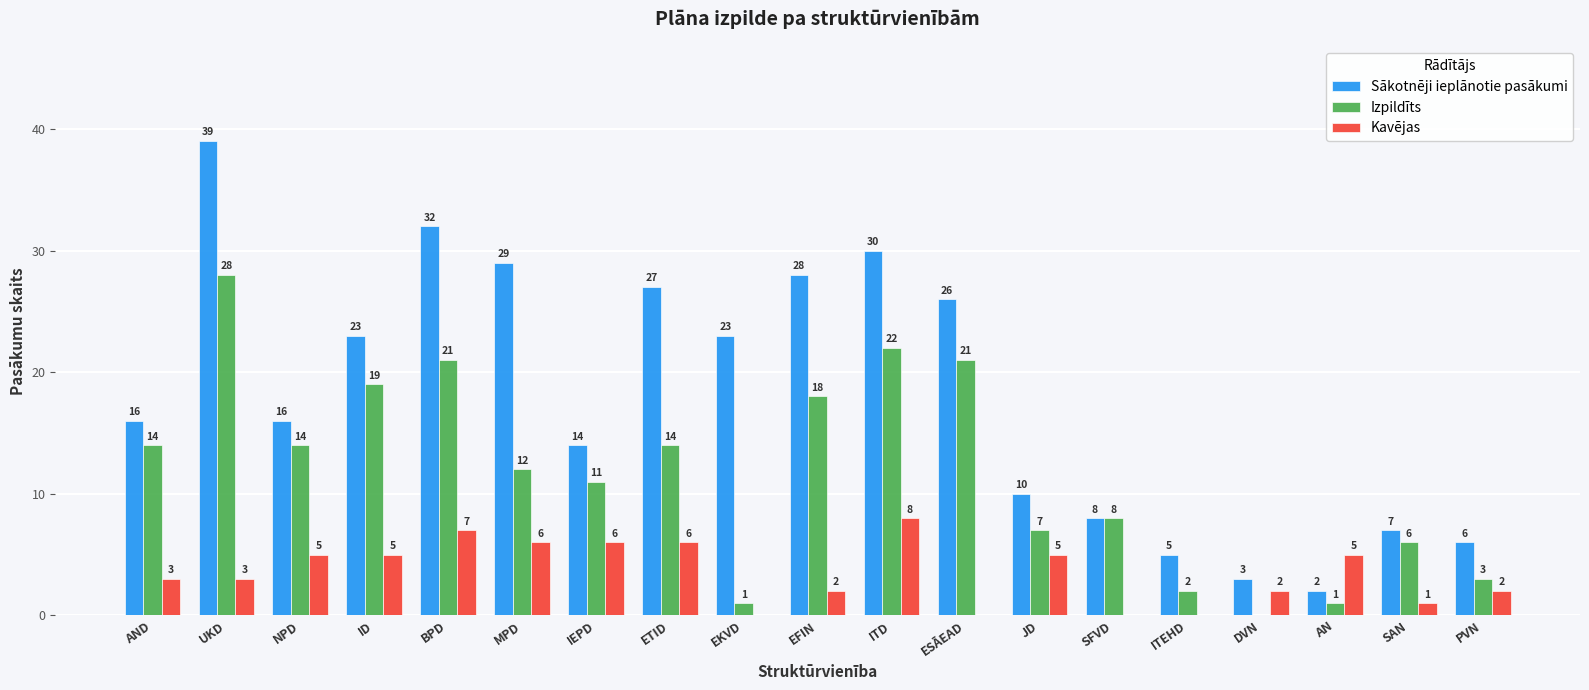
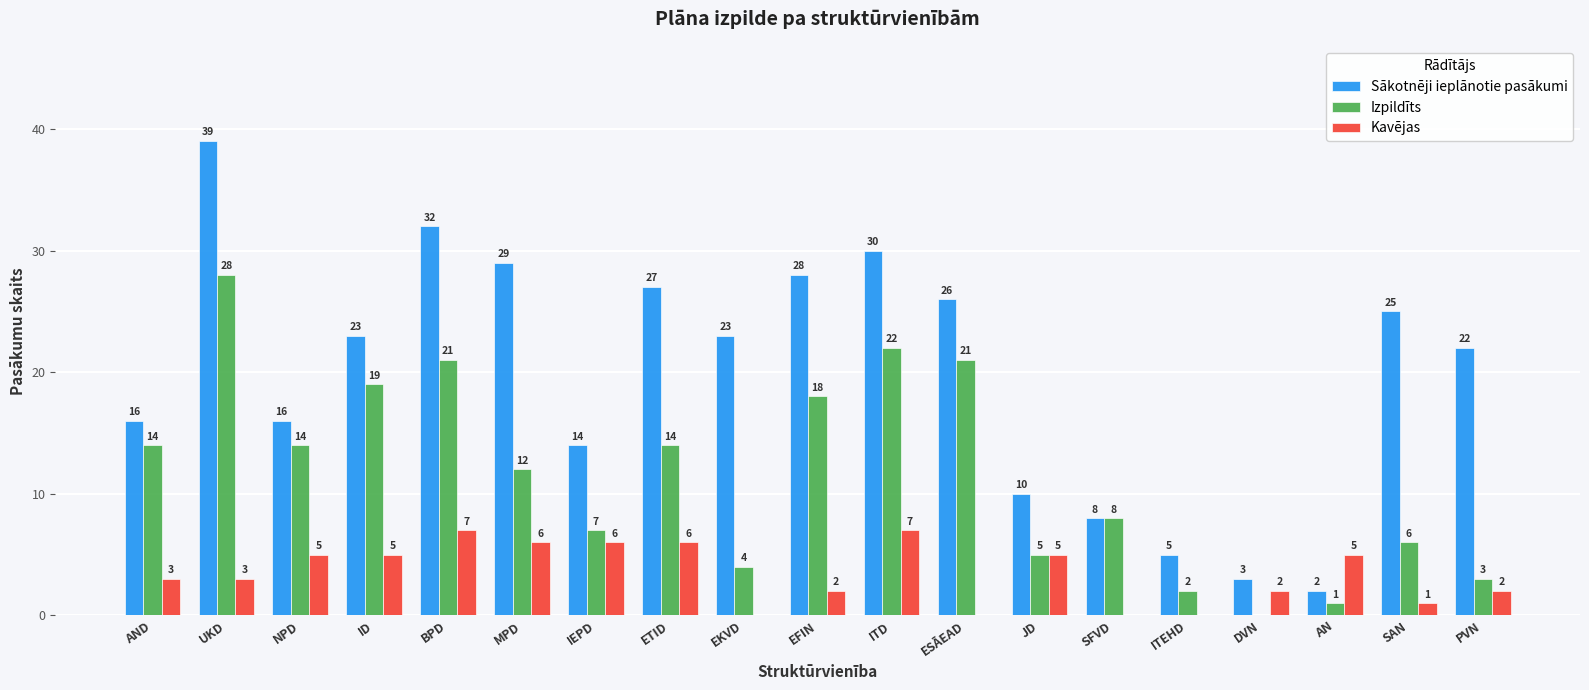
Izpildīts, IEPD: 11 -> 7
Izpildīts, EKVD: 1 -> 4
Kavējas, ITD: 8 -> 7
Izpildīts, JD: 7 -> 5
Sākotnēji ieplānotie pasākumi, SAN: 7 -> 25
Sākotnēji ieplānotie pasākumi, PVN: 6 -> 22
